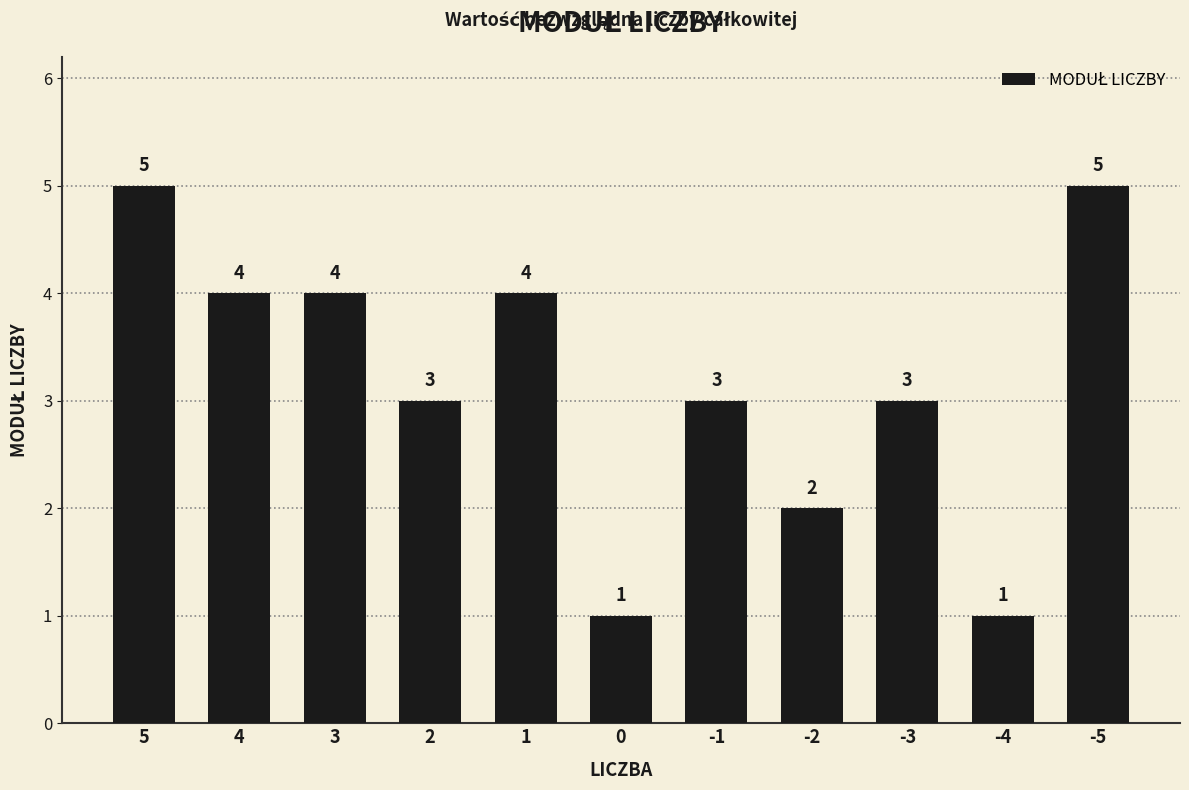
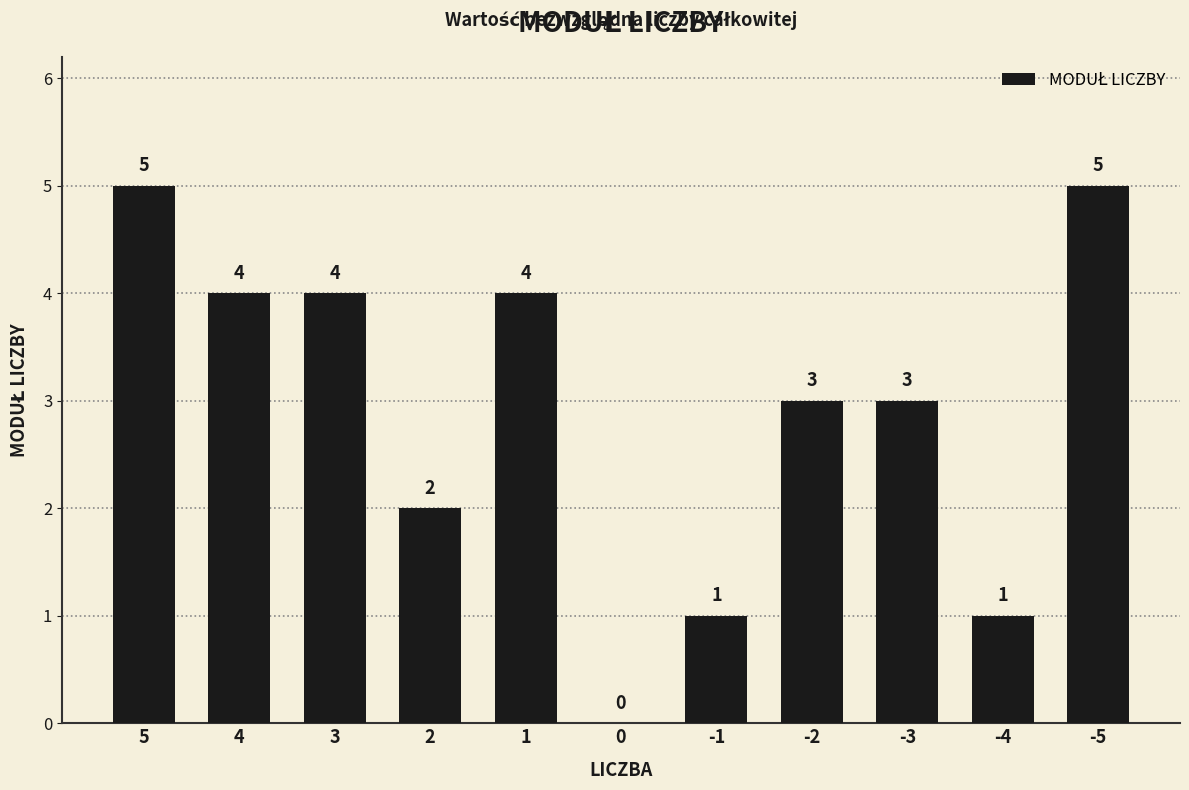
2: 3 -> 2
0: 1 -> 0
-1: 3 -> 1
-2: 2 -> 3
